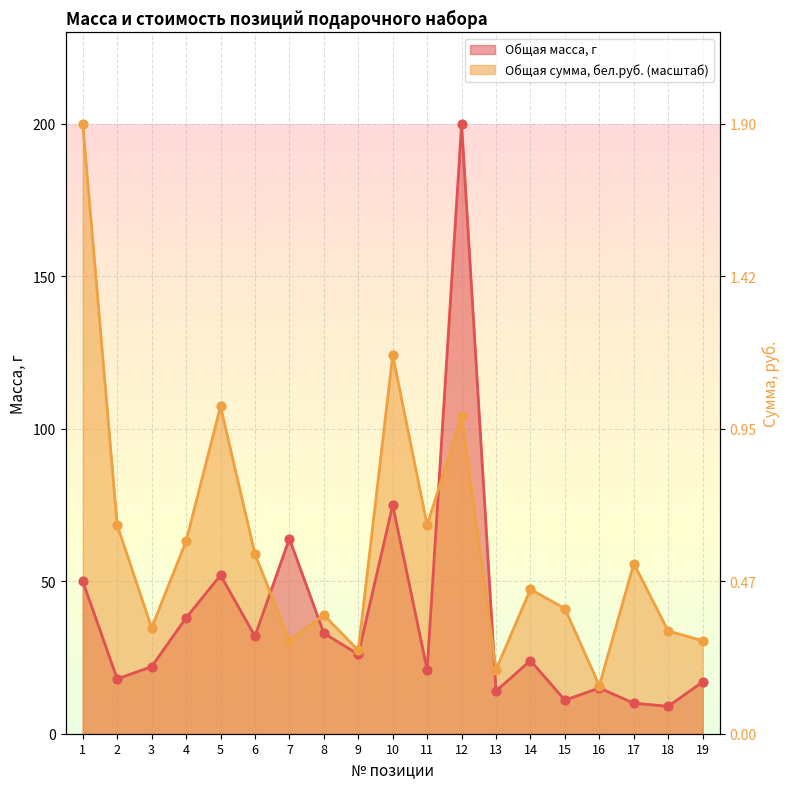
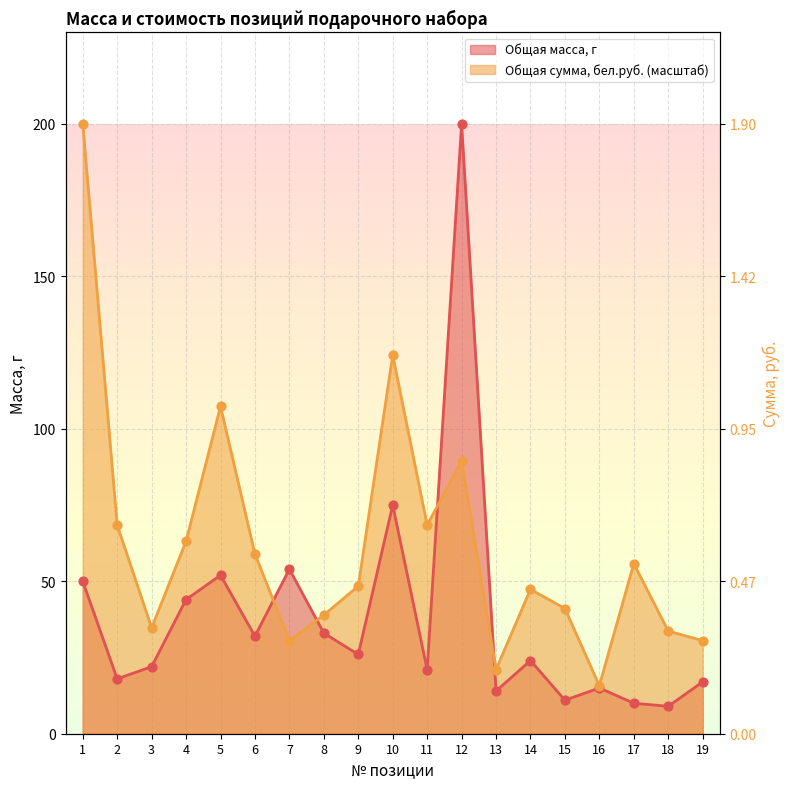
Общая масса, г, 4: 38 -> 44
Общая масса, г, 7: 64 -> 54
Общая сумма, бел.руб. (масштаб), 9: 27 -> 48
Общая сумма, бел.руб. (масштаб), 12: 104 -> 89
